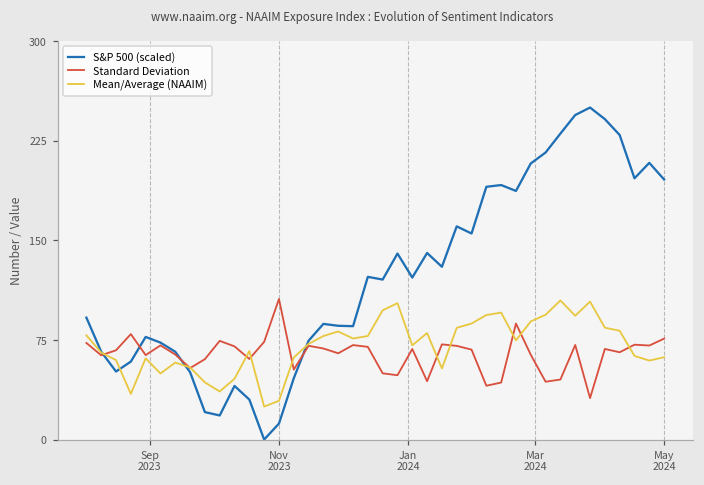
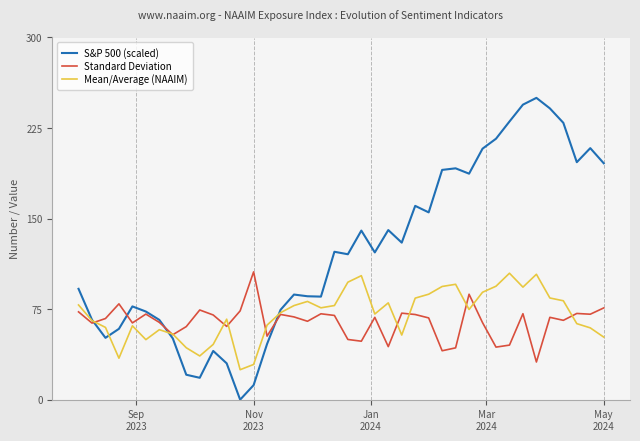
Mean/Average (NAAIM), May 2024: 62 -> 52
